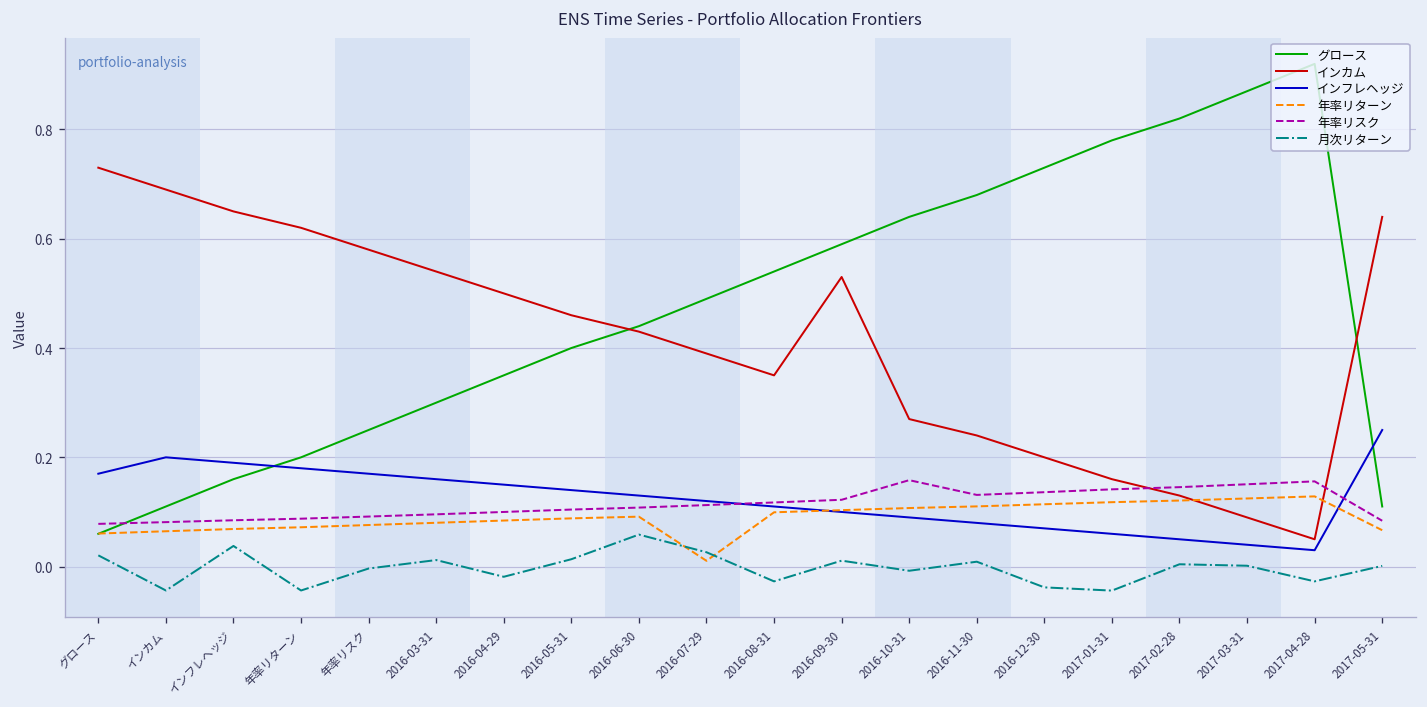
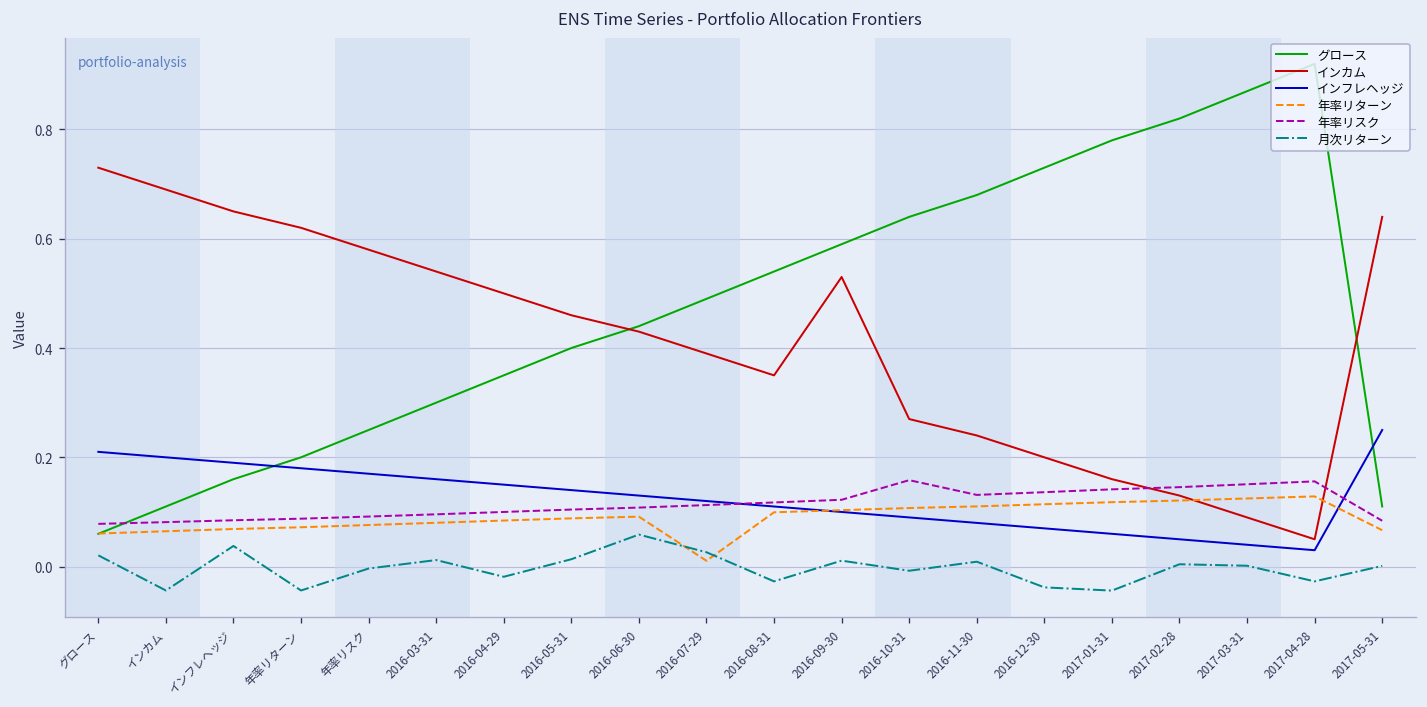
インフレヘッジ, グロース: 0.17 -> 0.21
